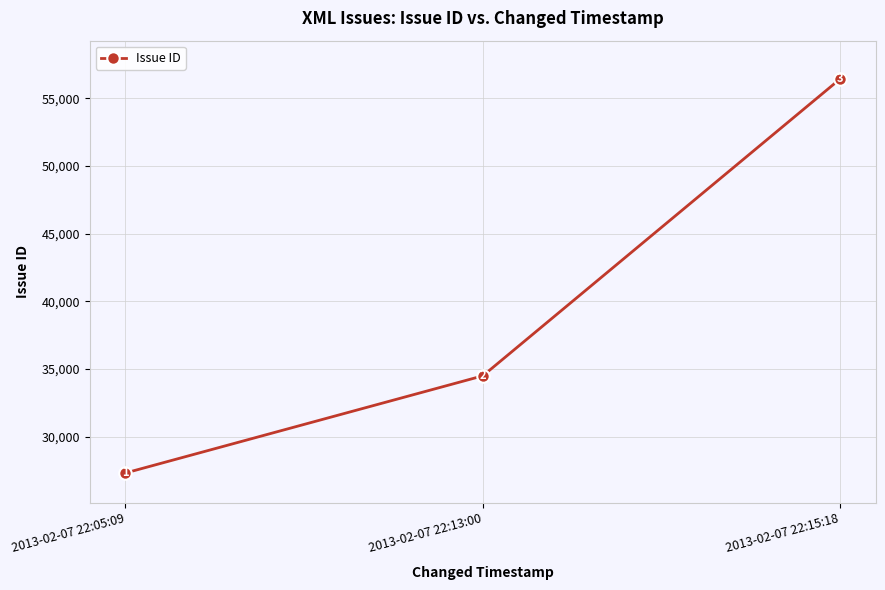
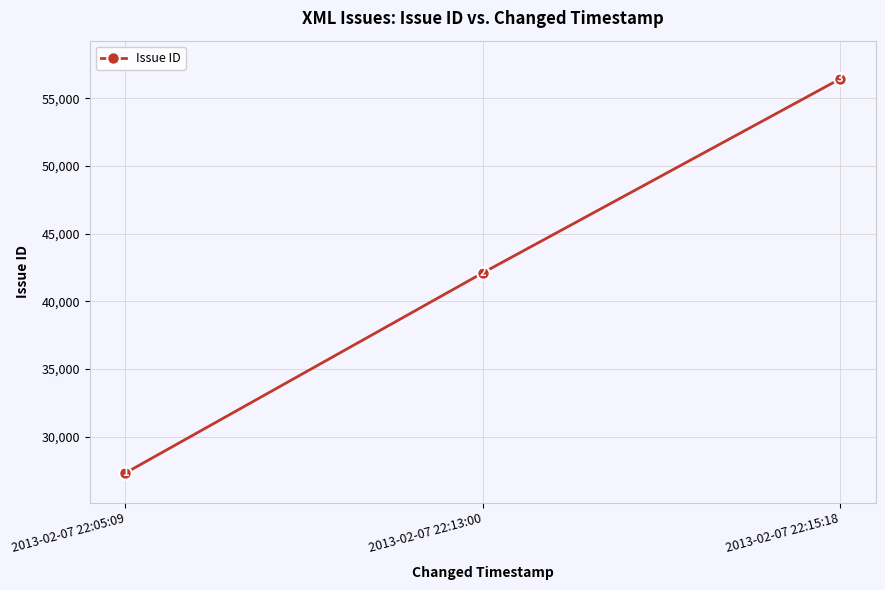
2013-02-07 22:13:00: 34,500 -> 42,100
